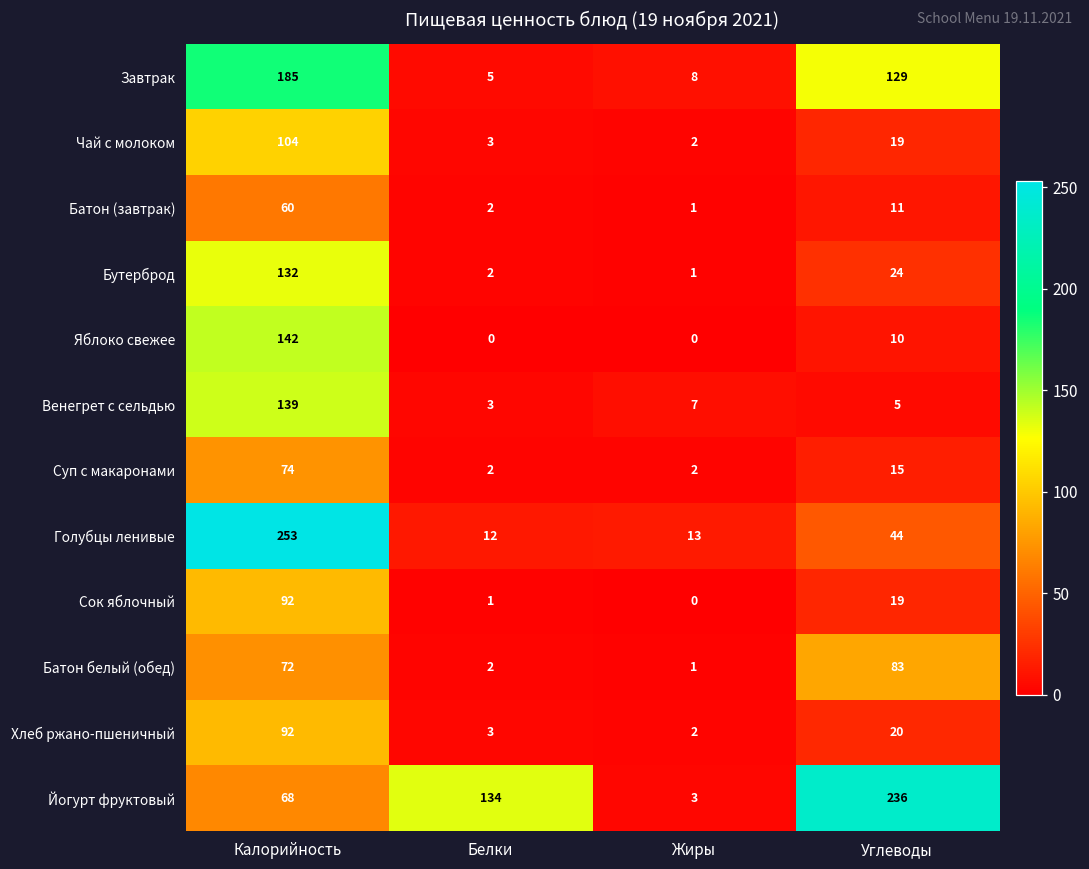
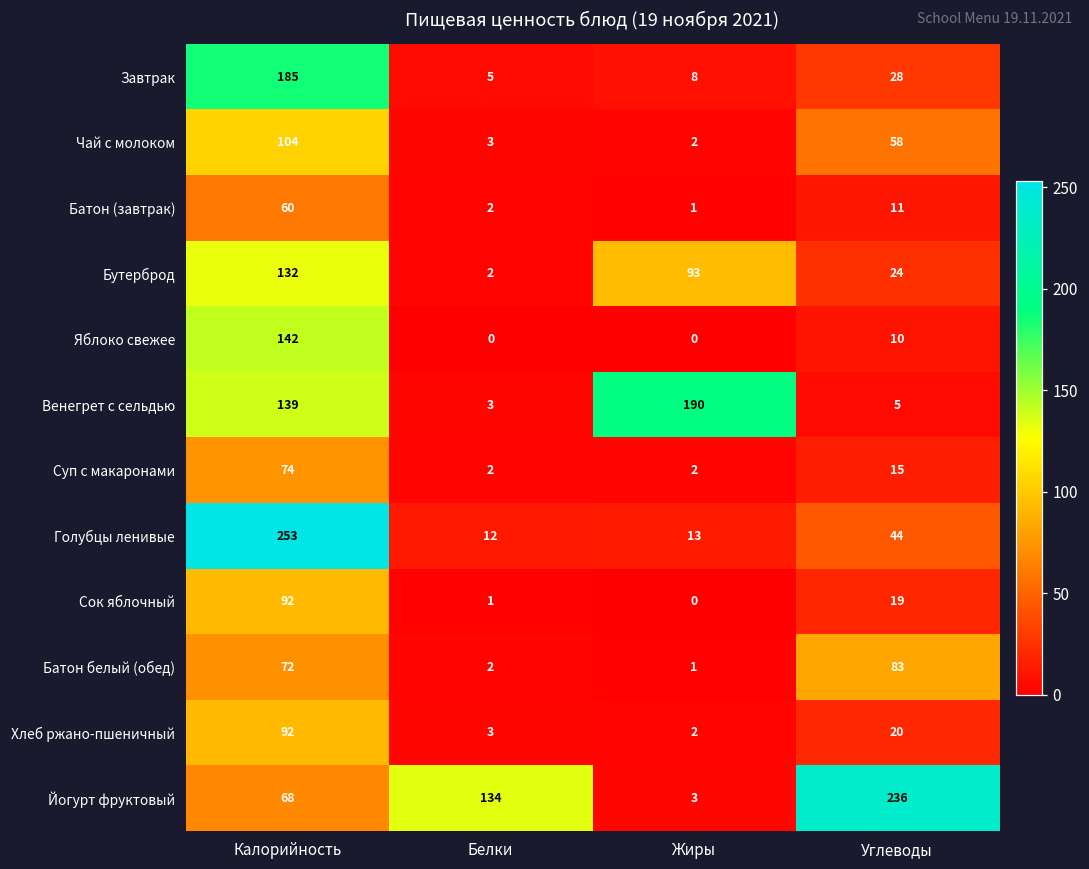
Завтрак, Углеводы: 129 -> 28
Чай с молоком, Углеводы: 19 -> 58
Бутерброд, Жиры: 1 -> 93
Венегрет с сельдью, Жиры: 7 -> 190
